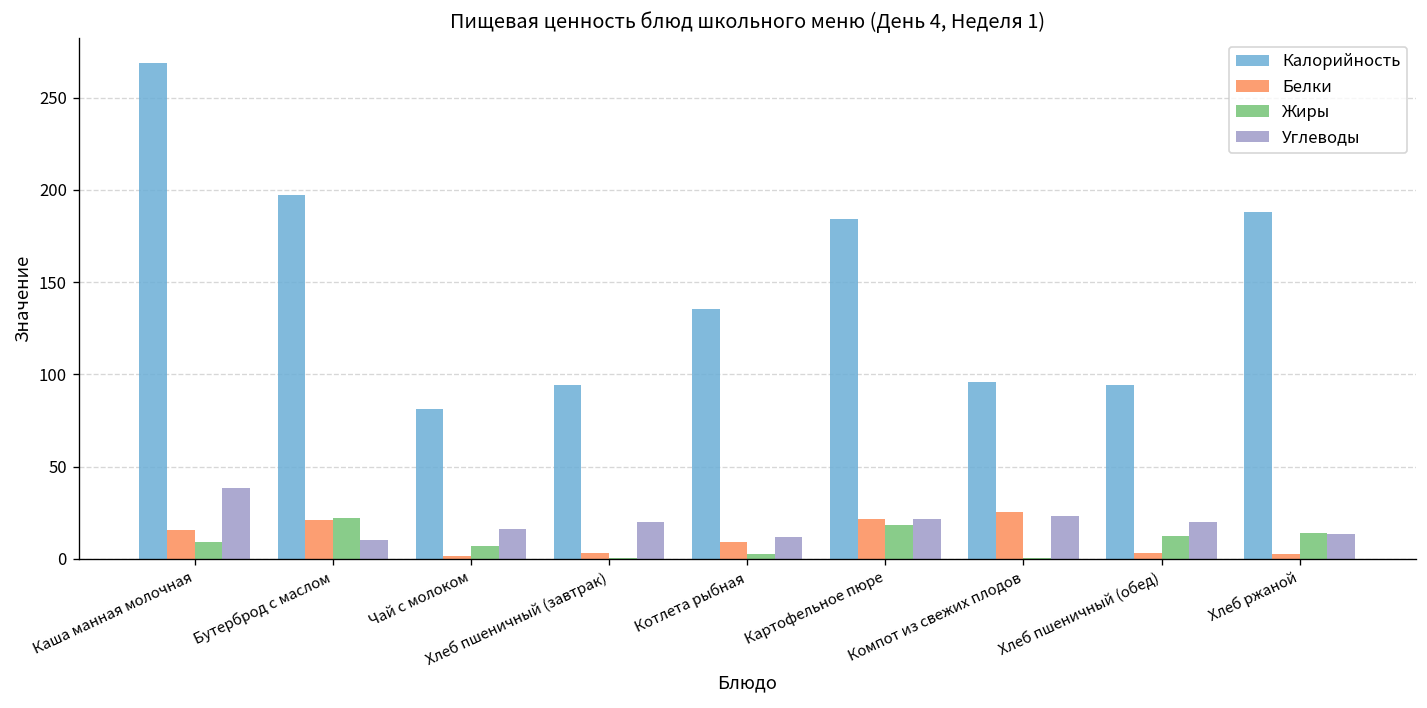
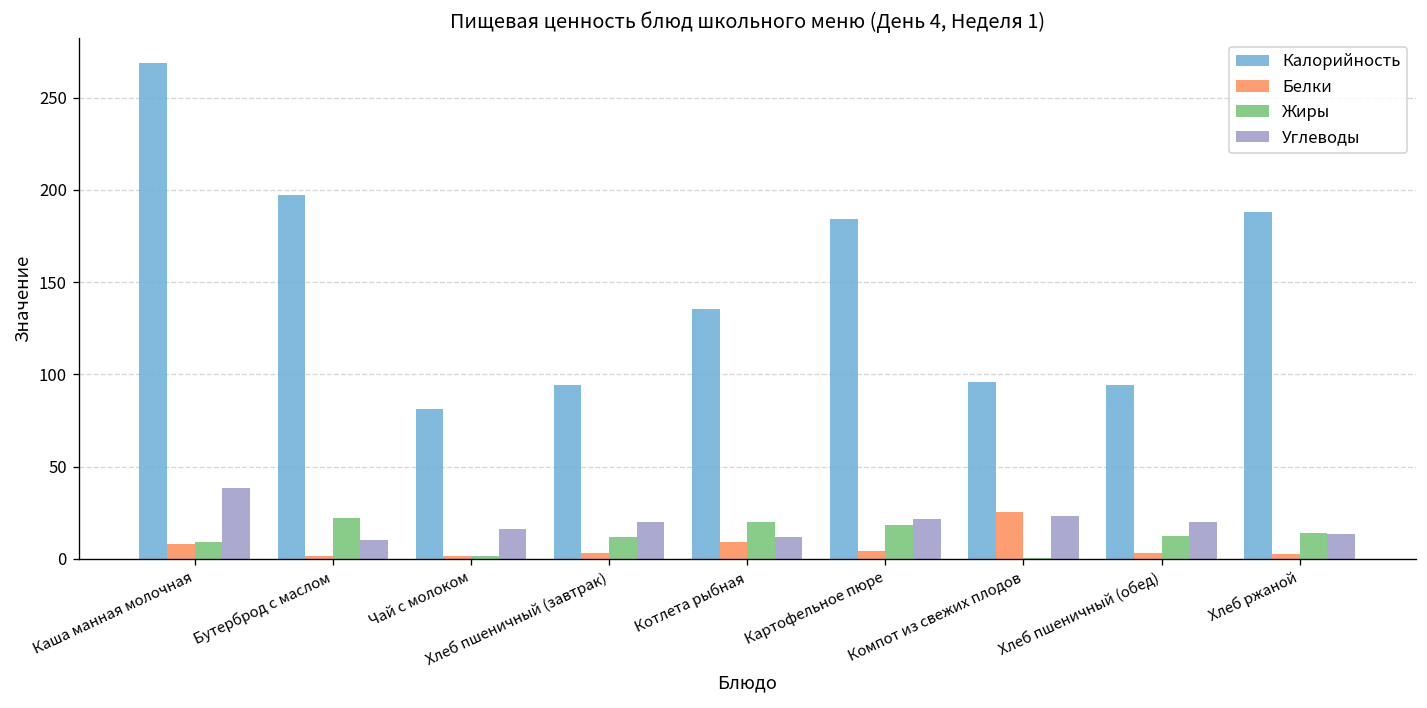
Белки, Каша манная молочная: 16 -> 8
Белки, Бутерброд с маслом: 21 -> 2
Жиры, Чай с молоком: 7 -> 1
Жиры, Хлеб пшеничный (завтрак): 0 -> 12
Жиры, Котлета рыбная: 3 -> 20
Белки, Картофельное пюре: 21 -> 4
